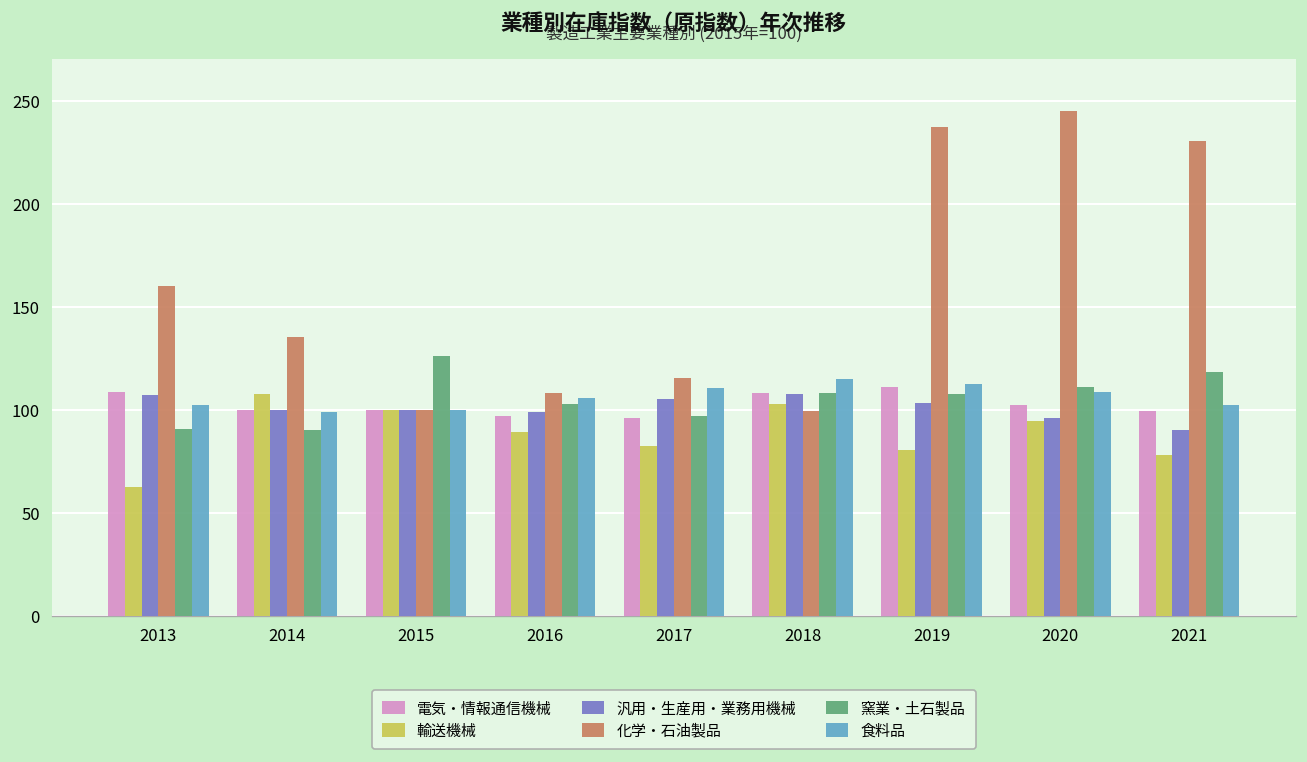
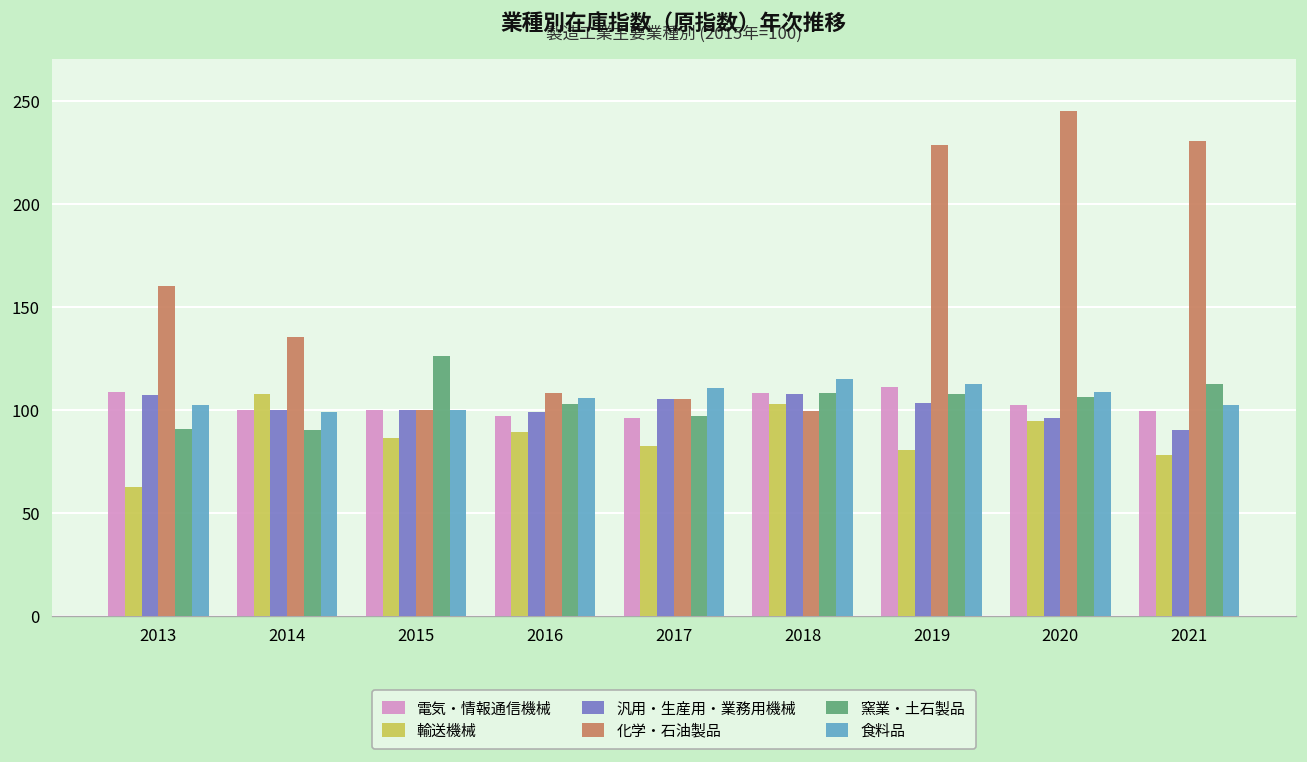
輸送機械, 2015: 100 -> 86
化学・石油製品, 2017: 115 -> 105
化学・石油製品, 2019: 237 -> 229
窯業・土石製品, 2020: 111 -> 106
窯業・土石製品, 2021: 119 -> 112
